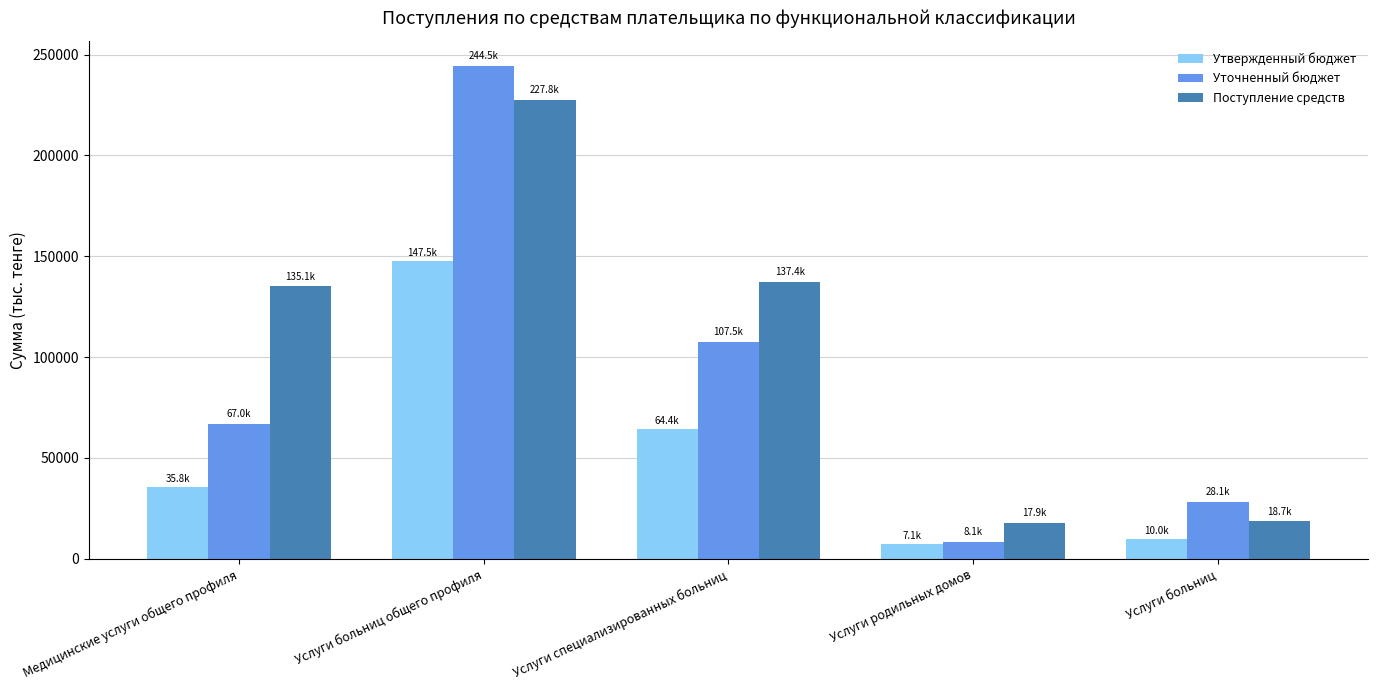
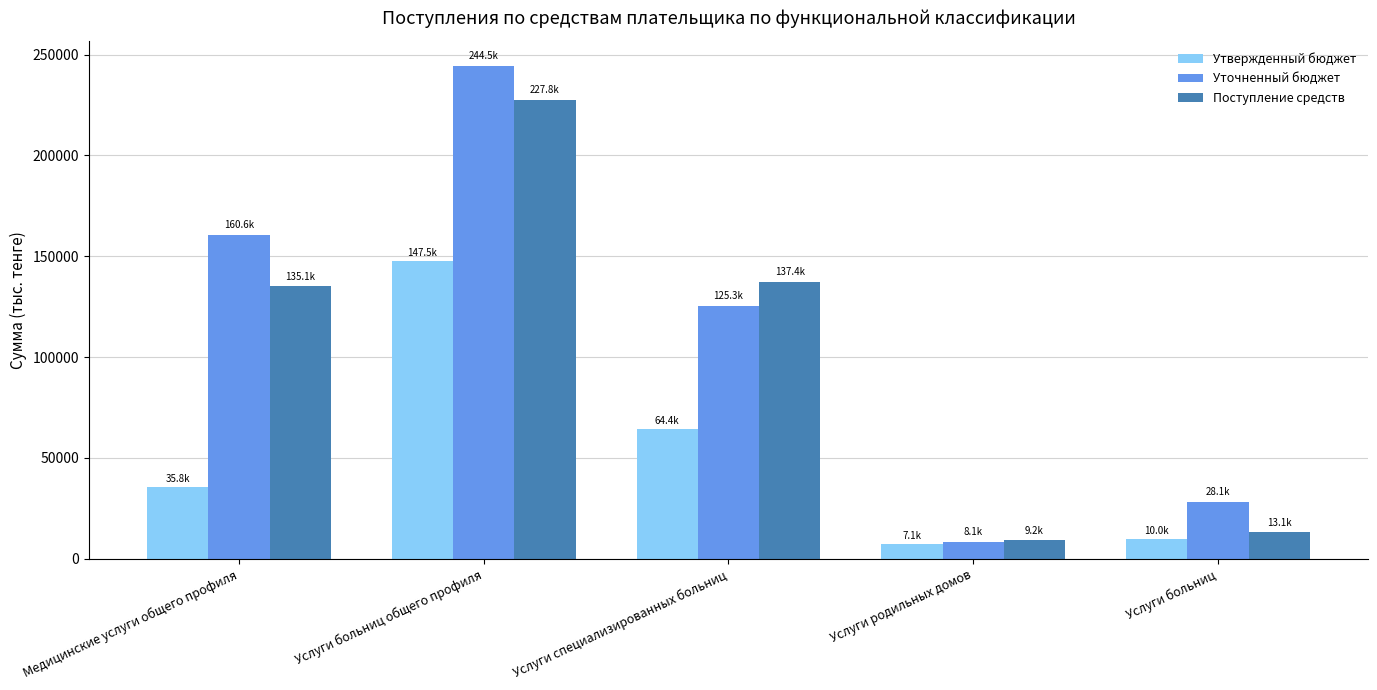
Уточненный бюджет, Медицинские услуги общего профиля: 67.0k -> 160.6k
Уточненный бюджет, Услуги специализированных больниц: 107.5k -> 125.3k
Поступление средств, Услуги родильных домов: 17.9k -> 9.2k
Поступление средств, Услуги больниц: 18.7k -> 13.1k
